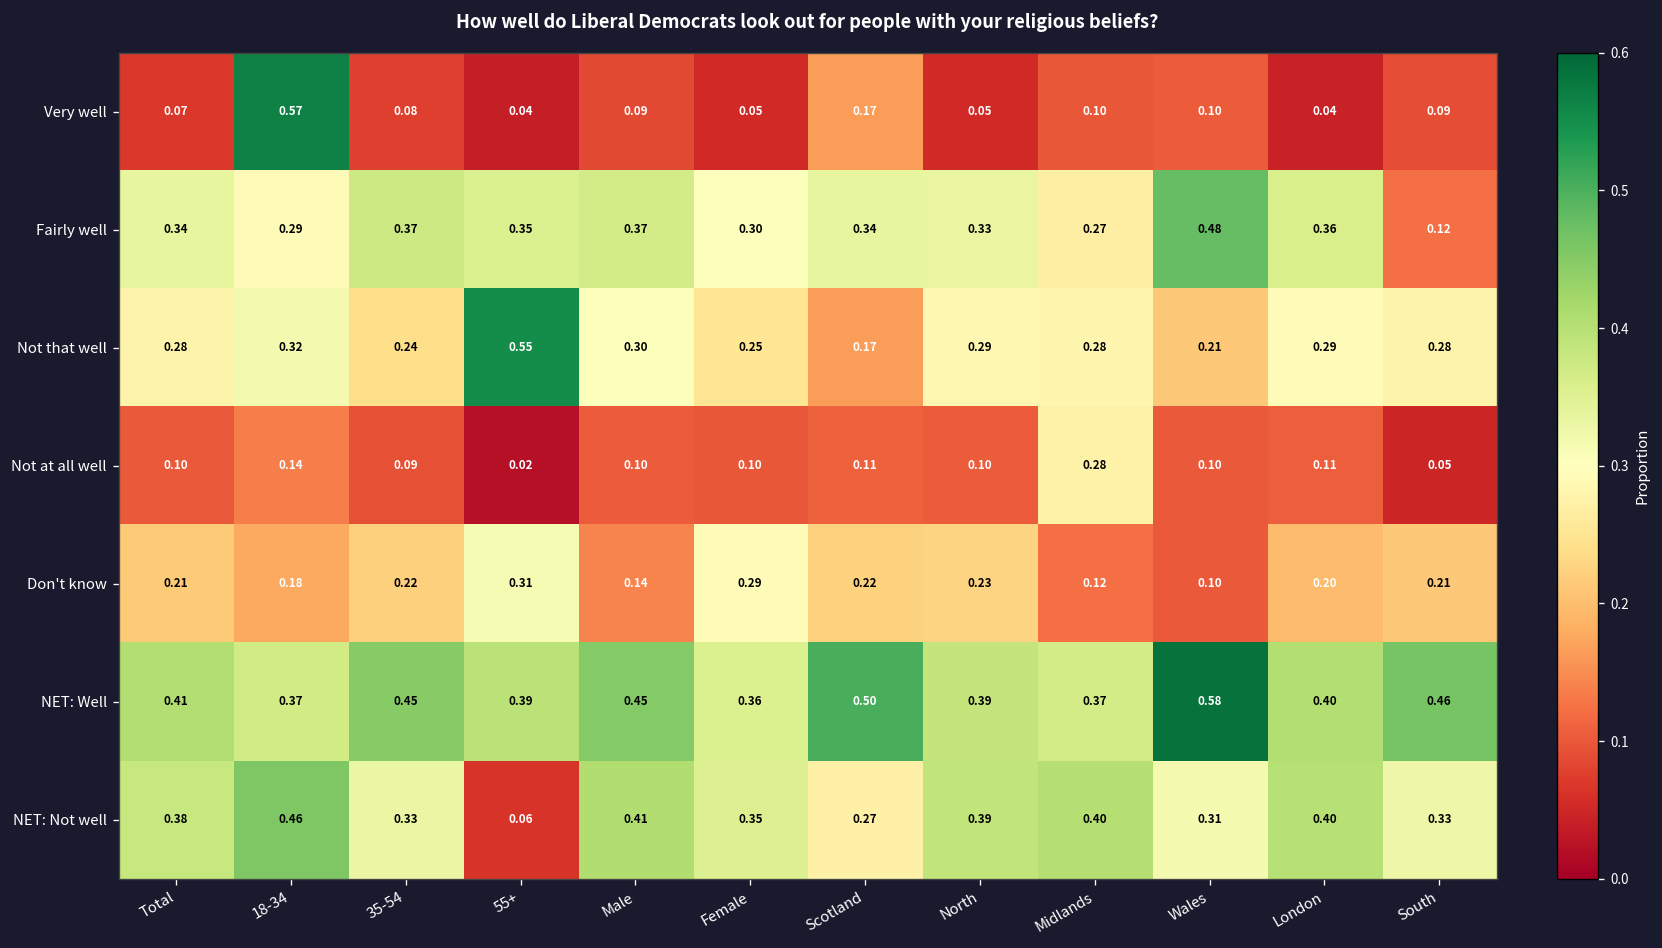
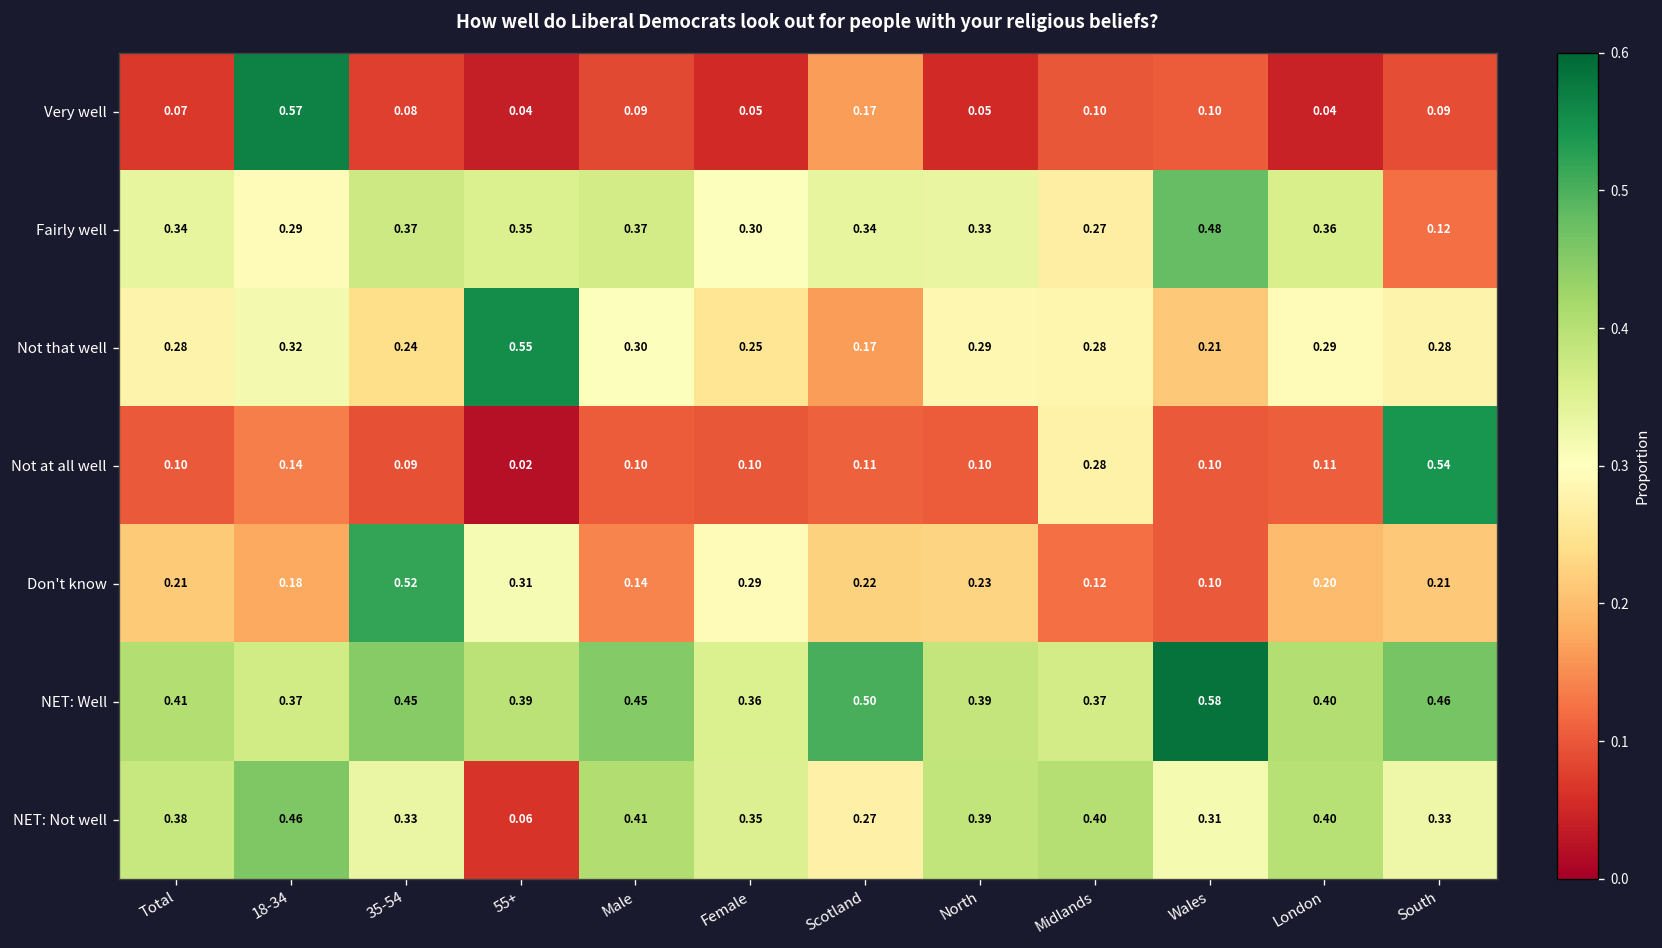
Not at all well, South: 0.05 -> 0.54
Don't know, 35-54: 0.22 -> 0.52
